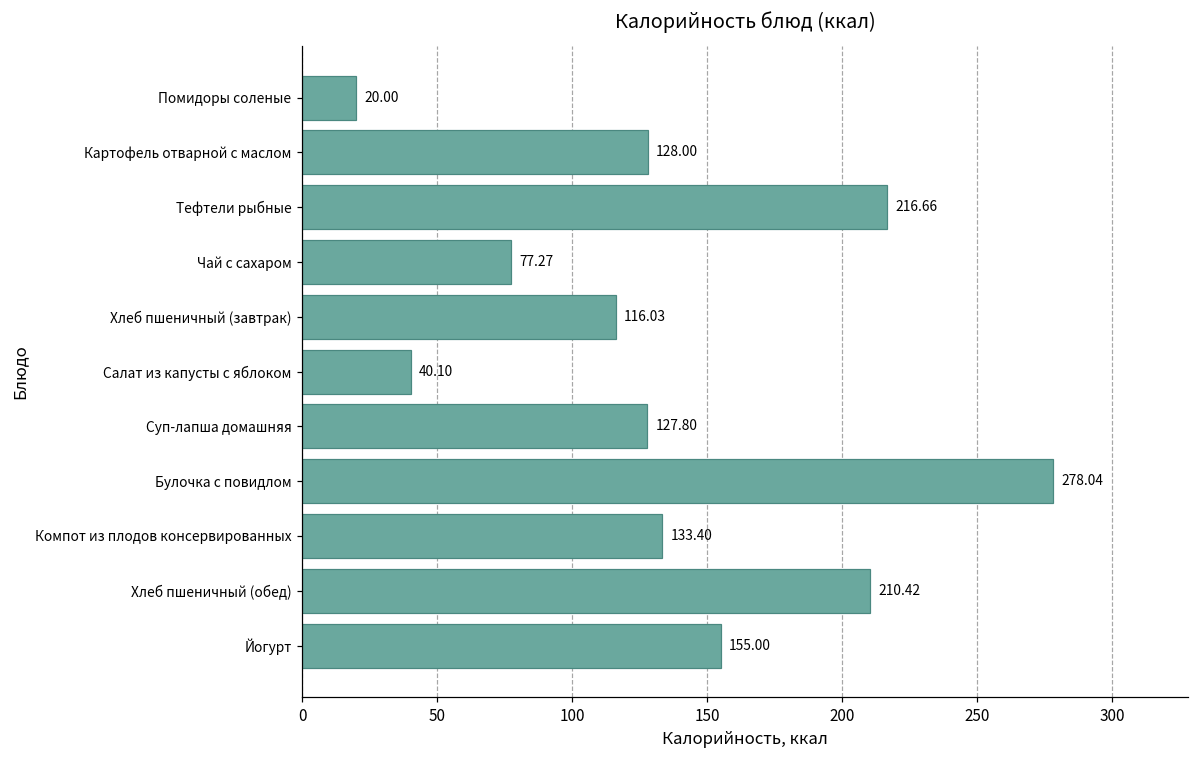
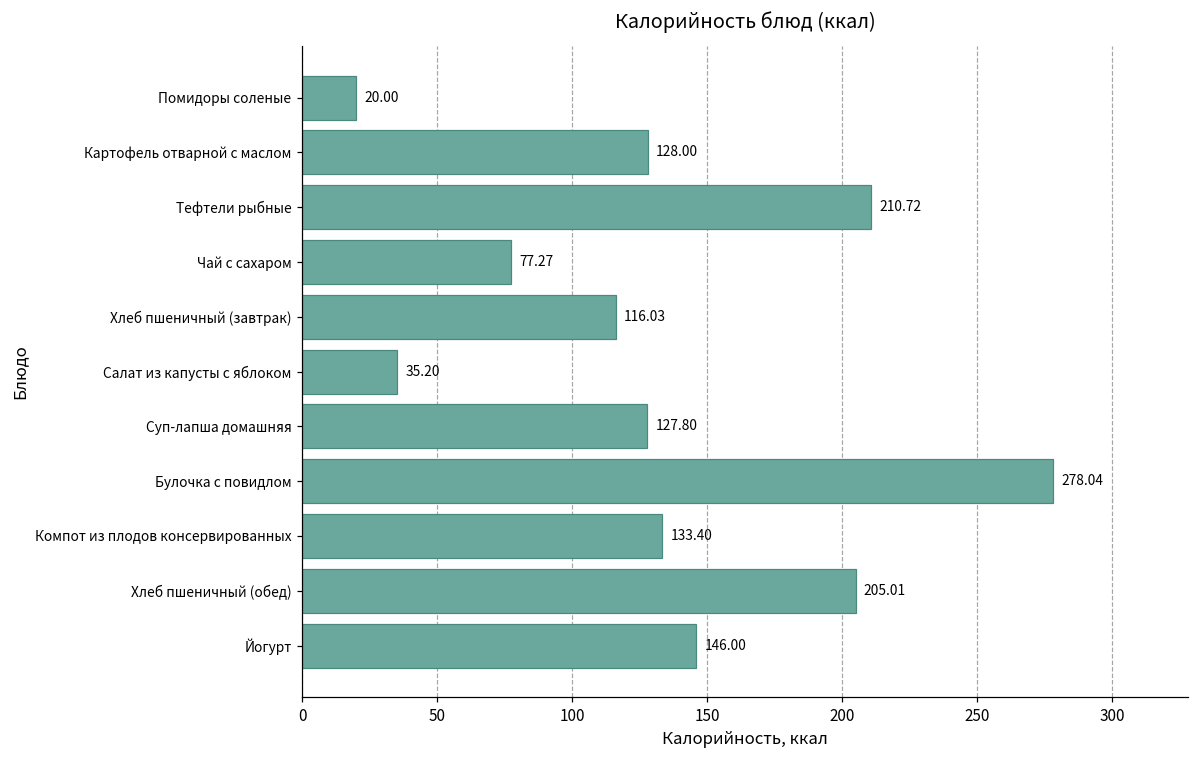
Тефтели рыбные: 216.66 -> 210.72
Салат из капусты с яблоком: 40.10 -> 35.20
Хлеб пшеничный (обед): 210.42 -> 205.01
Йогурт: 155.00 -> 146.00
